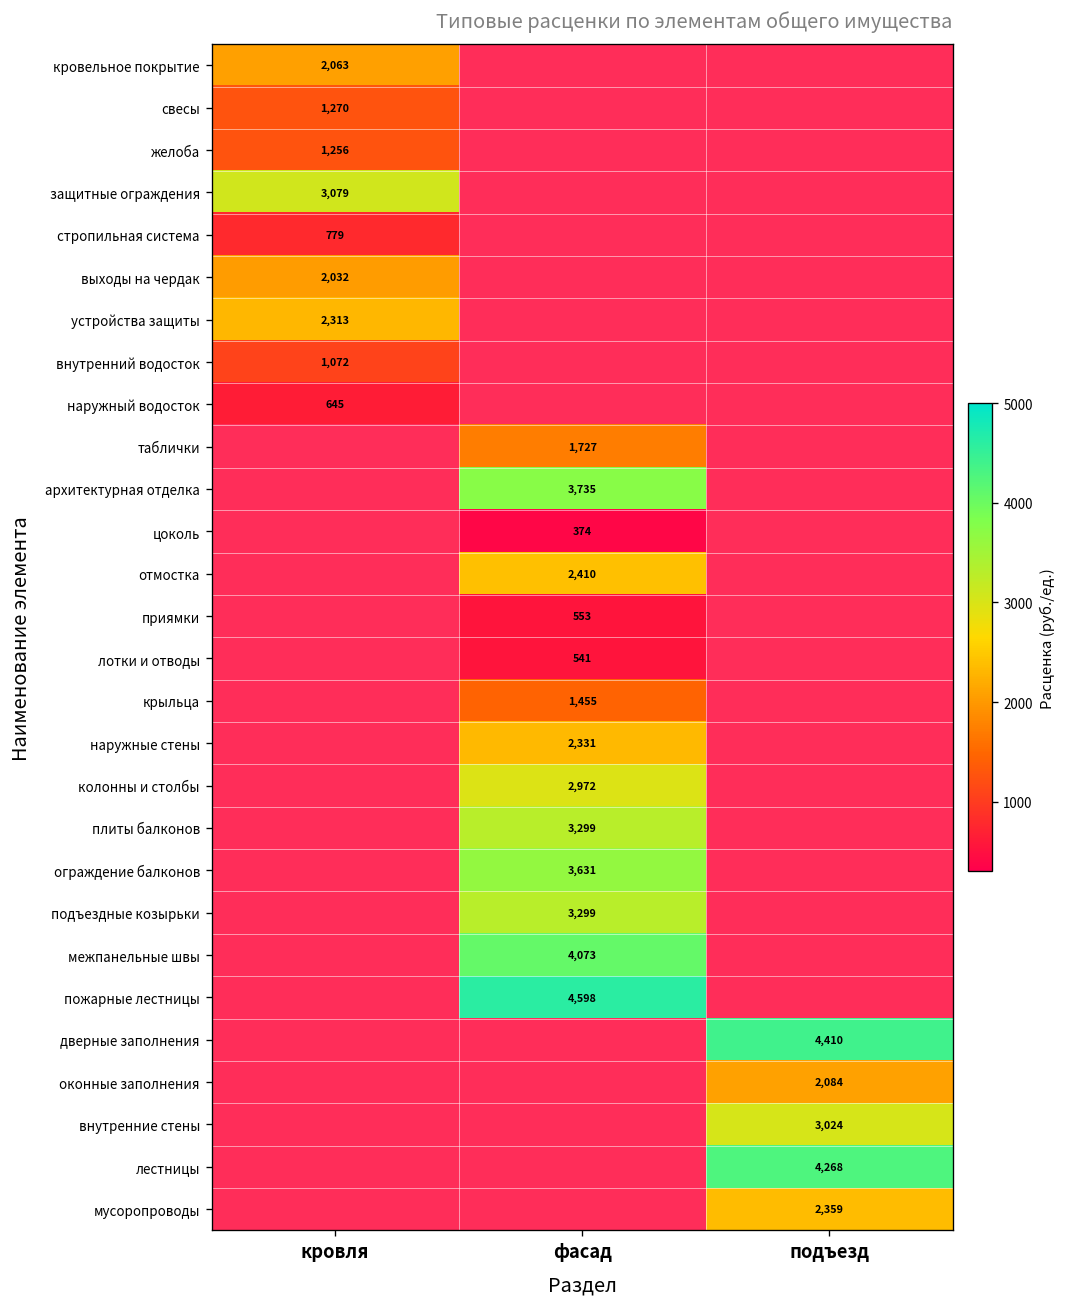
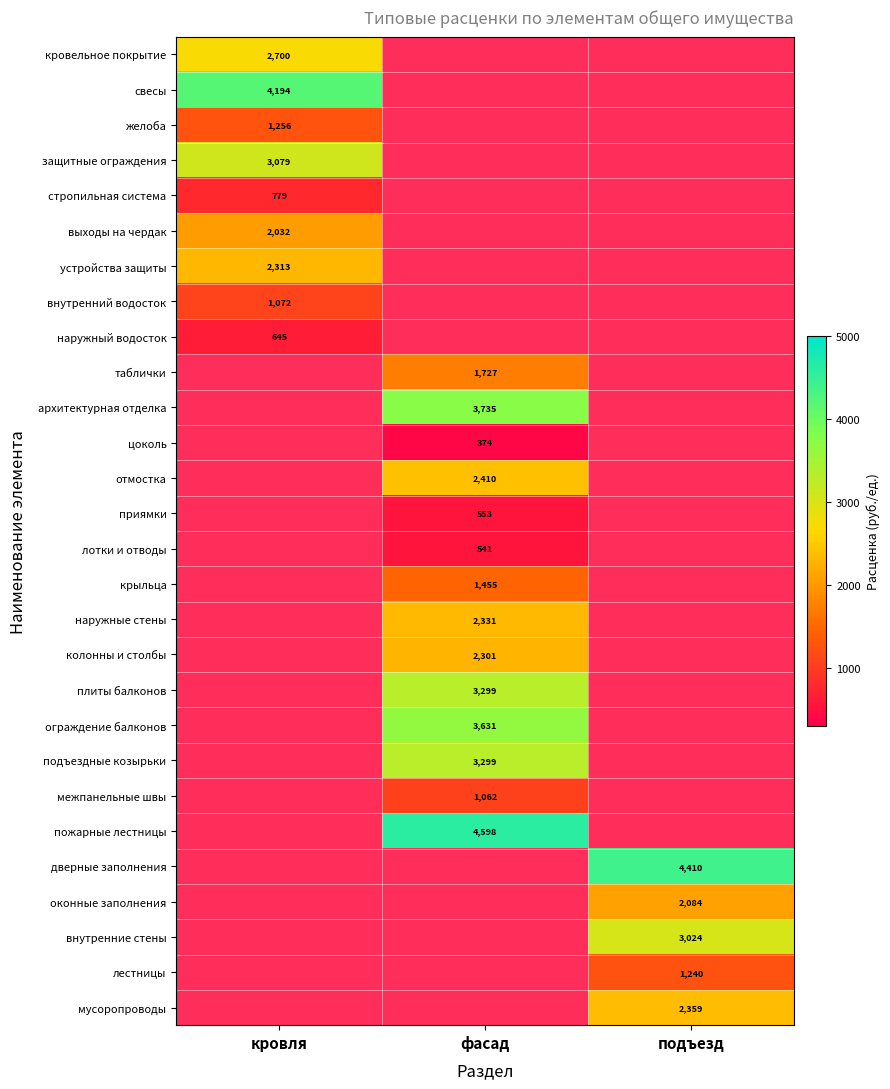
кровельное покрытие, кровля: 2,063 -> 2,700
свесы, кровля: 1,270 -> 4,194
колонны и столбы, фасад: 2,972 -> 2,301
межпанельные швы, фасад: 4,073 -> 1,062
лестницы, подъезд: 4,268 -> 1,240
